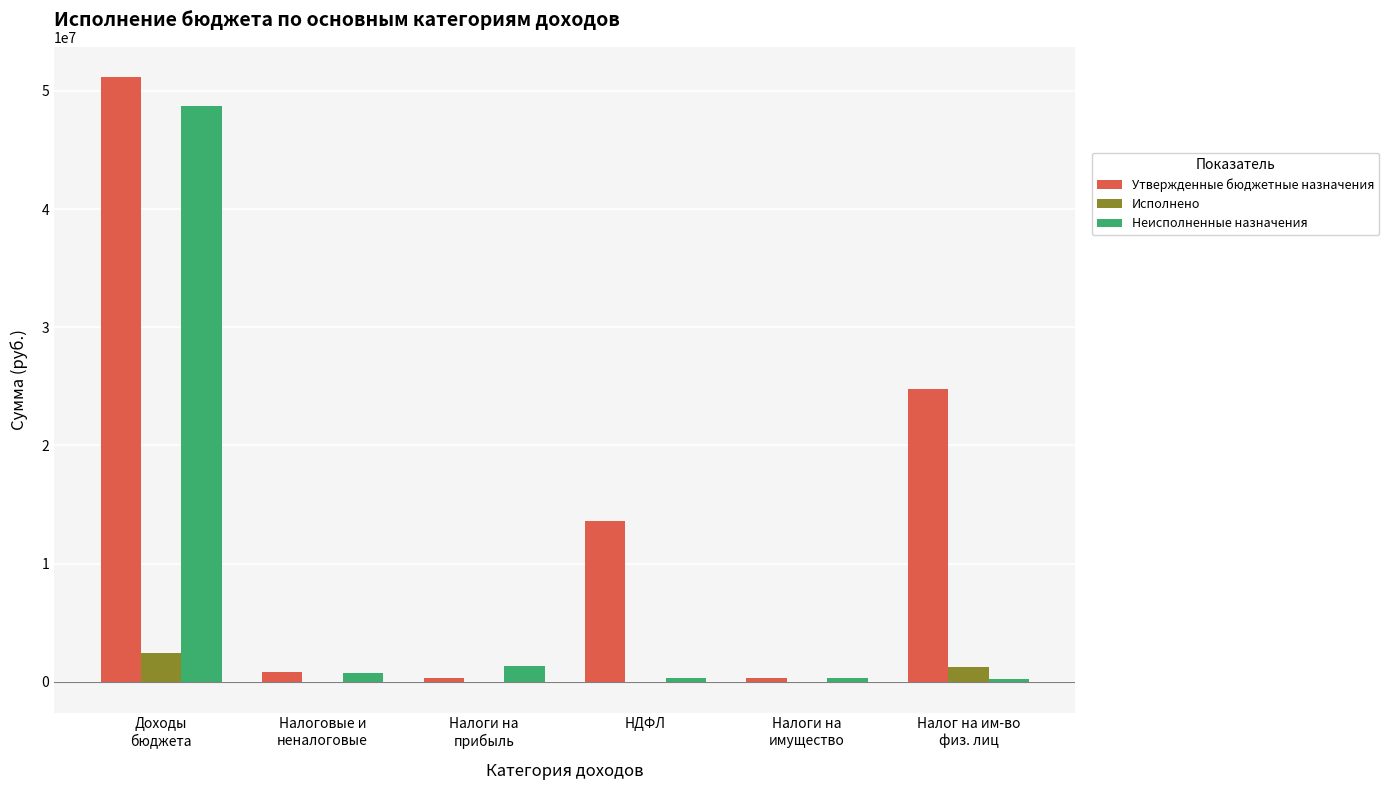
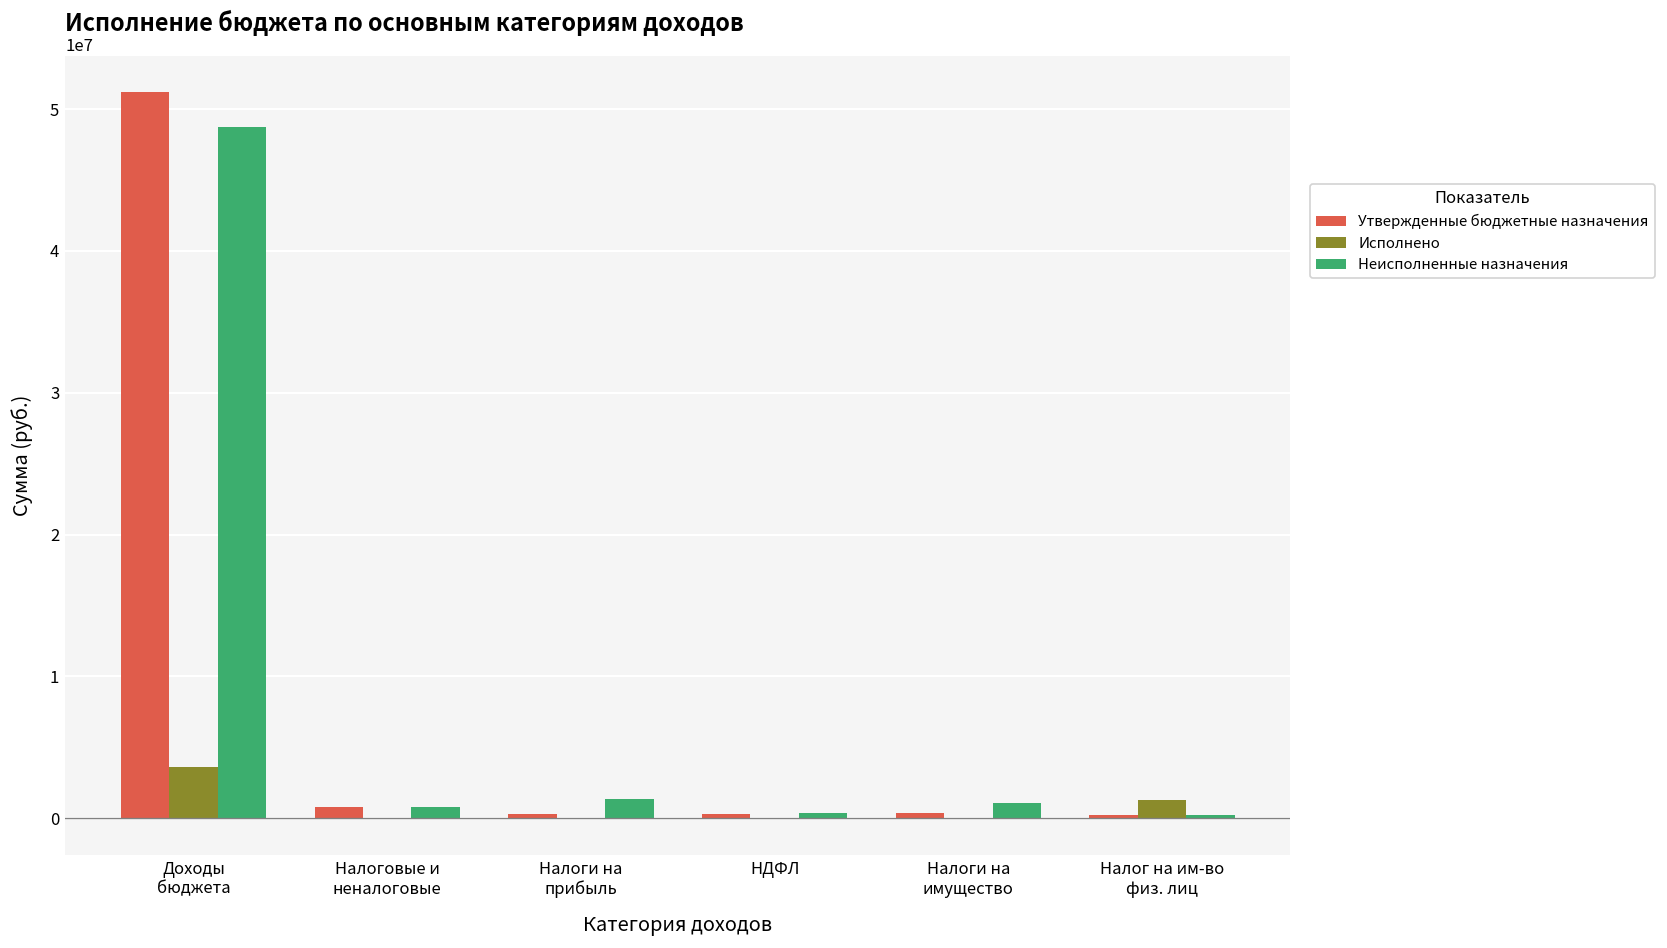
Исполнено, Доходы бюджета: 2400000 -> 3600000
Утвержденные бюджетные назначения, НДФЛ: 13600000 -> 300000
Неисполненные назначения, Налоги на имущество: 300000 -> 1100000
Утвержденные бюджетные назначения, Налог на им-во физ. лиц: 24800000 -> 200000
